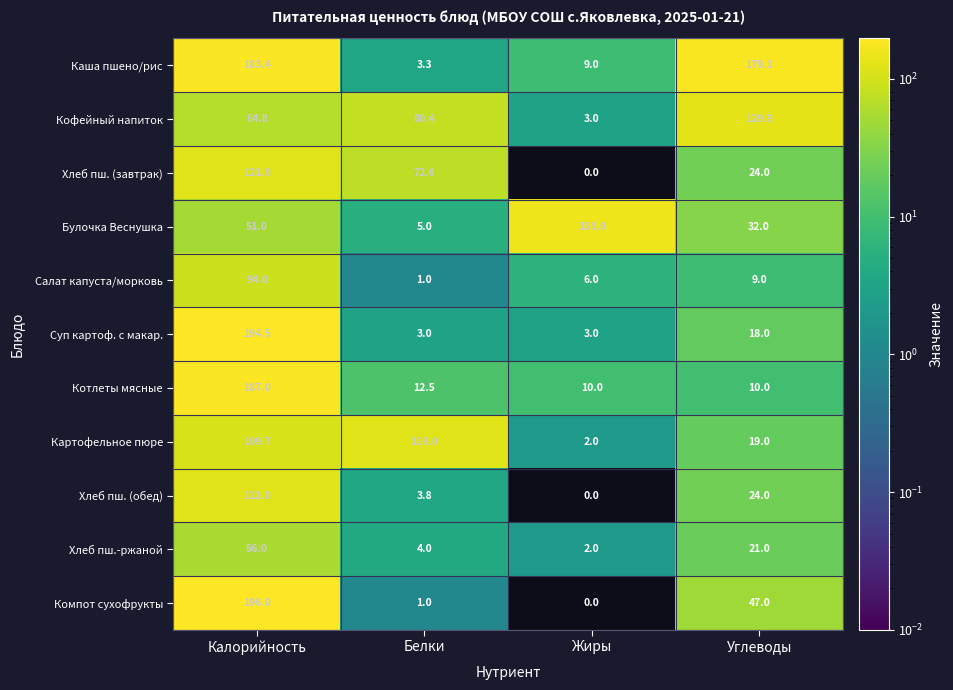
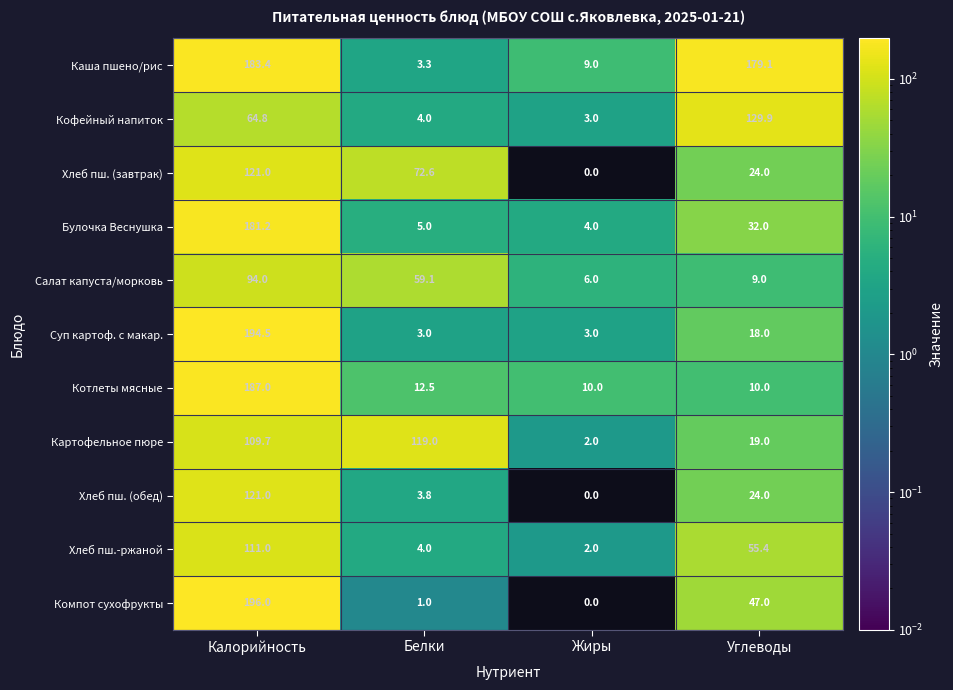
Кофейный напиток, Белки: 80.4 -> 4.0
Булочка Веснушка, Калорийность: 51.0 -> 181.2
Булочка Веснушка, Жиры: 153.0 -> 4.0
Салат капуста/морковь, Белки: 1.0 -> 59.1
Хлеб пш.-ржаной, Калорийность: 56.0 -> 111.0
Хлеб пш.-ржаной, Углеводы: 21.0 -> 55.4
